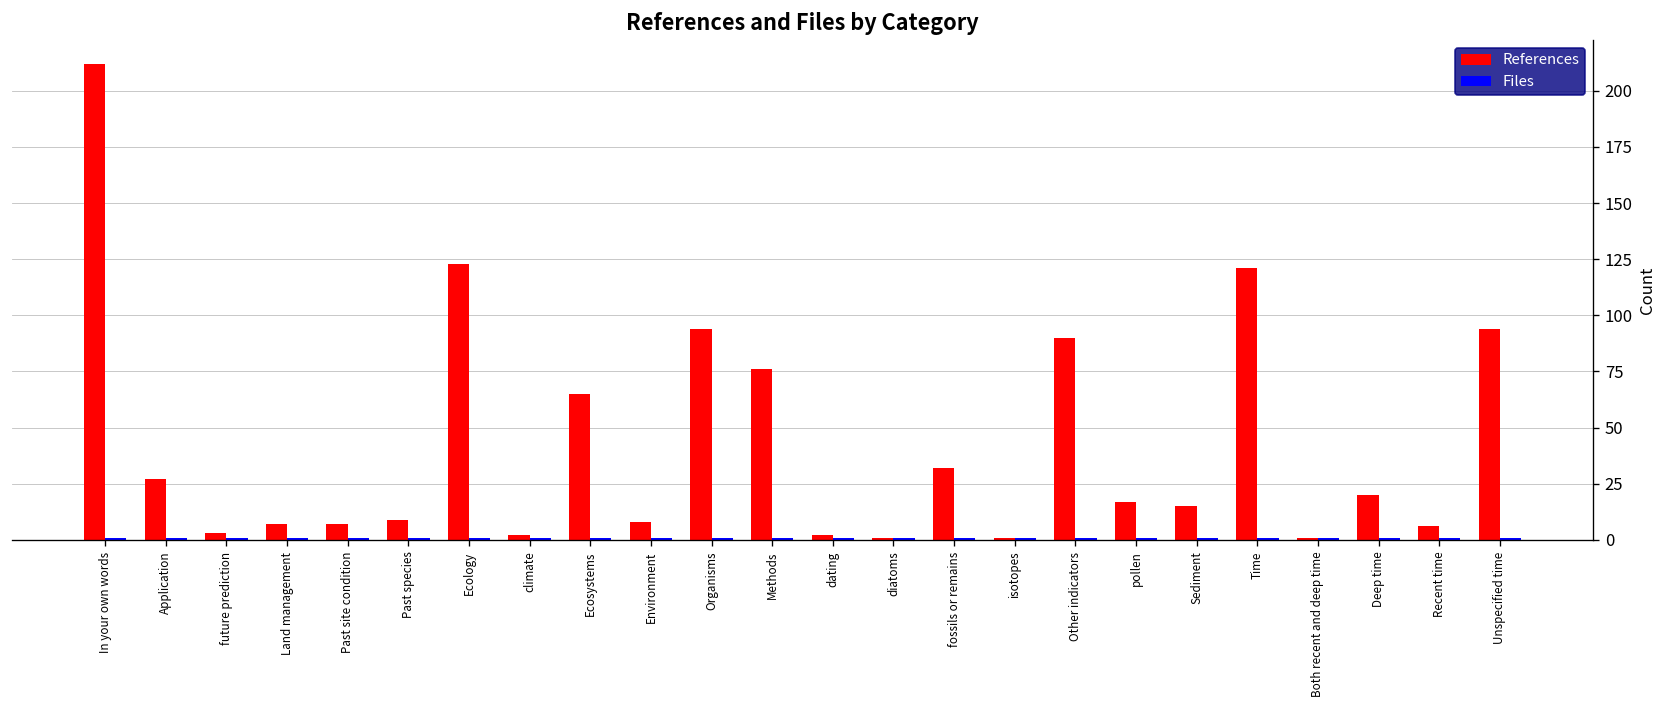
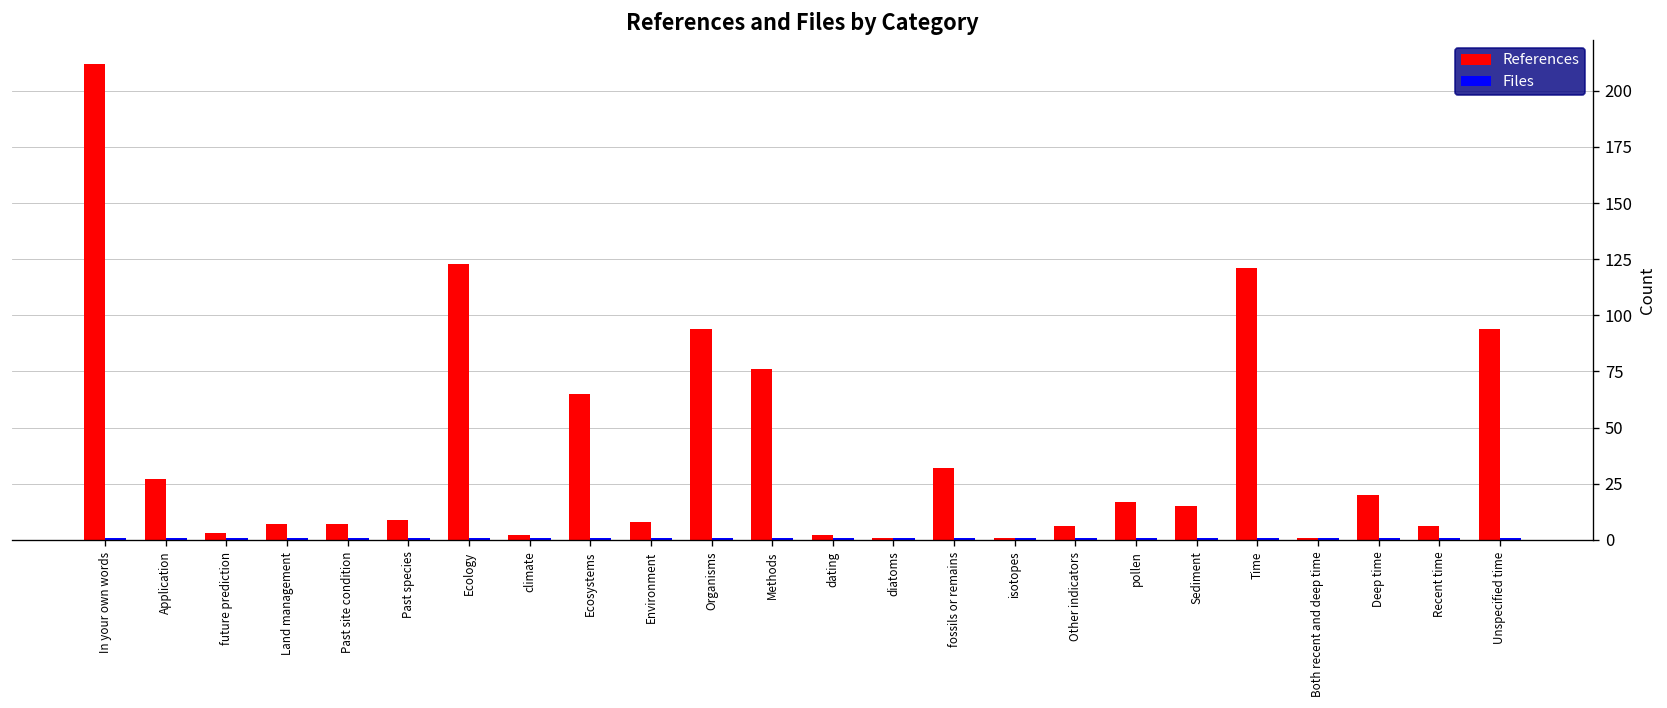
References, Other indicators: 90 -> 6
